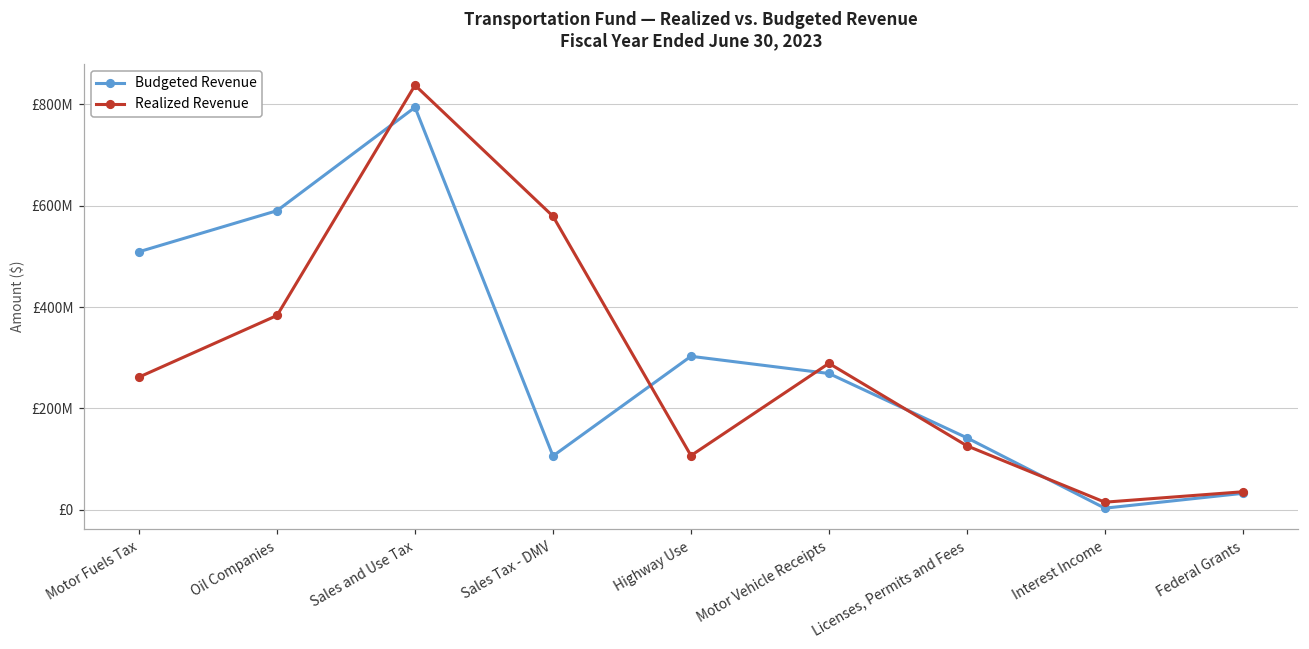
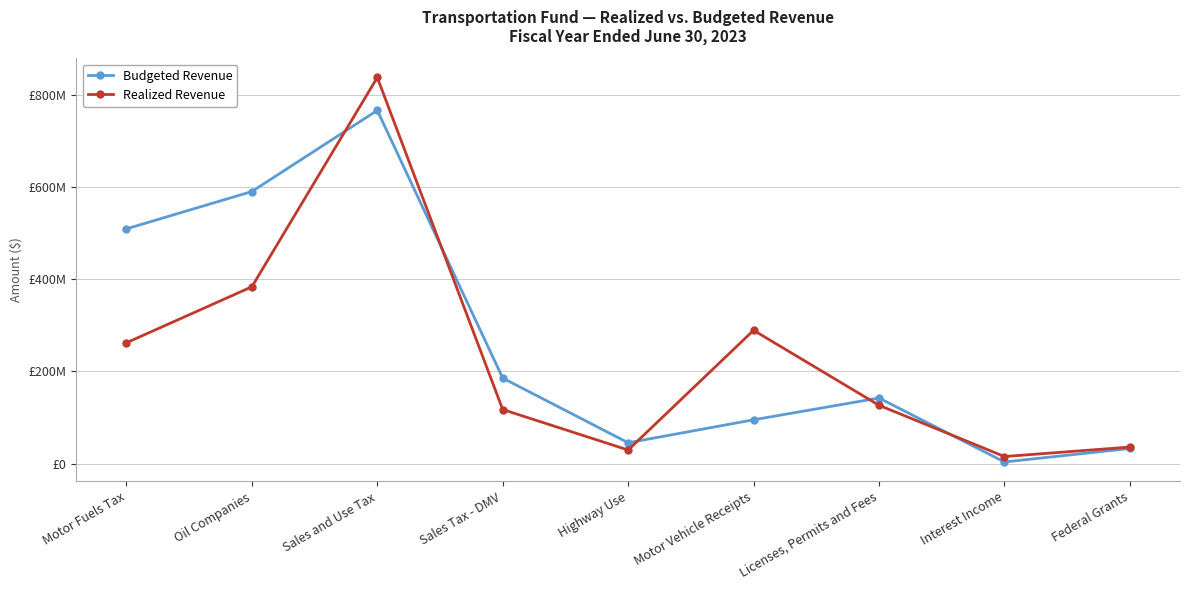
Budgeted Revenue, Sales and Use Tax: £790000000 -> £770000000
Budgeted Revenue, Sales Tax - DMV: £110000000 -> £190000000
Realized Revenue, Sales Tax - DMV: £580000000 -> £120000000
Budgeted Revenue, Highway Use: £300000000 -> £50000000
Realized Revenue, Highway Use: £110000000 -> £30000000
Budgeted Revenue, Motor Vehicle Receipts: £270000000 -> £90000000
